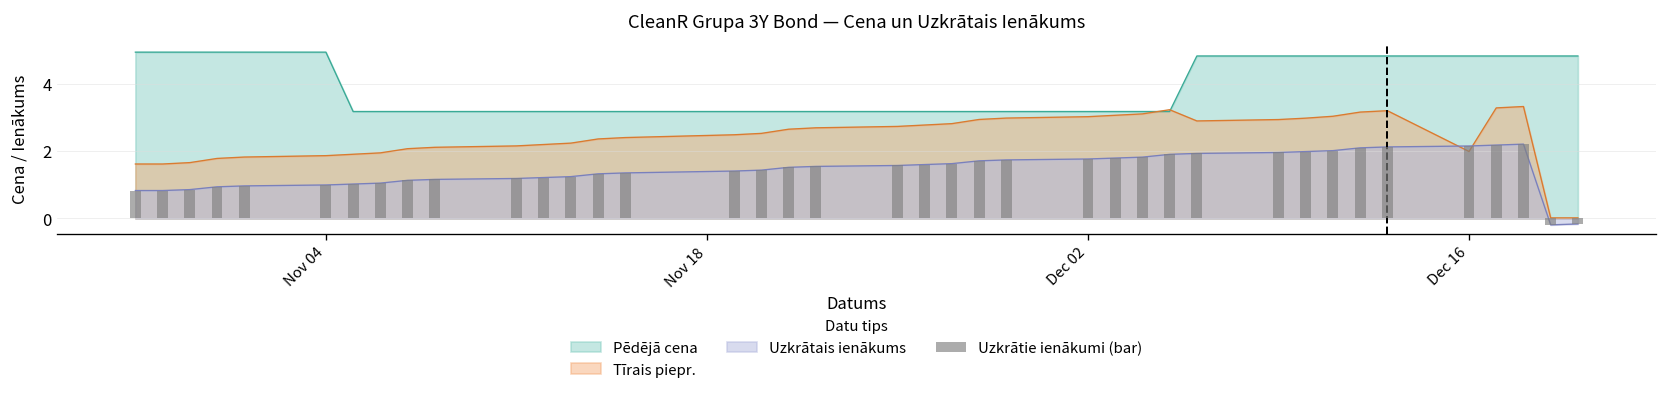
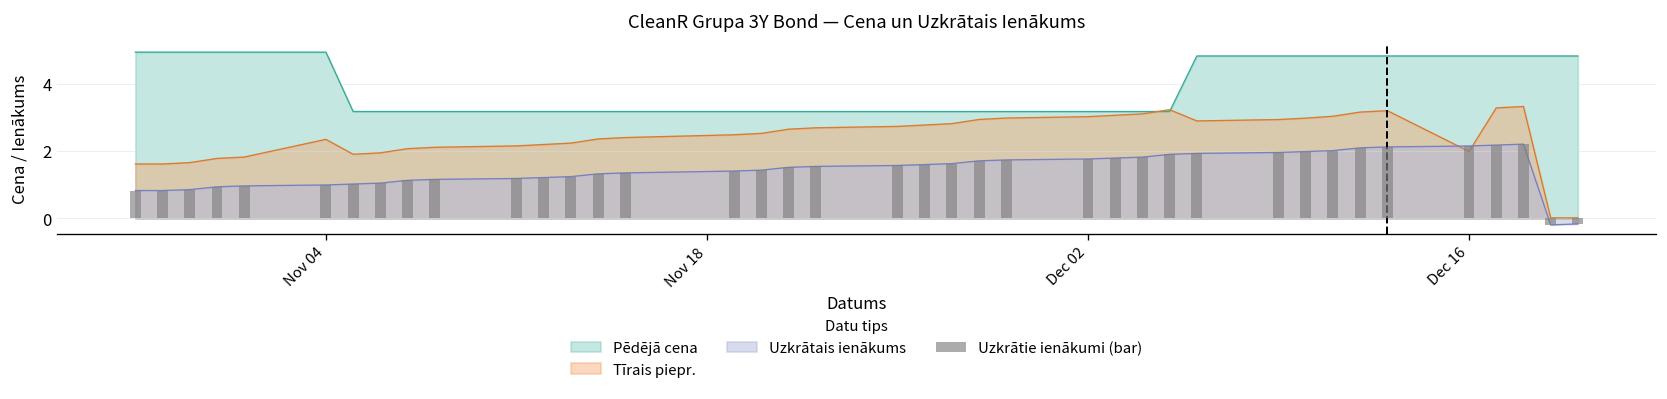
Tīrais piepr., Nov 04: 1.9 -> 2.3
